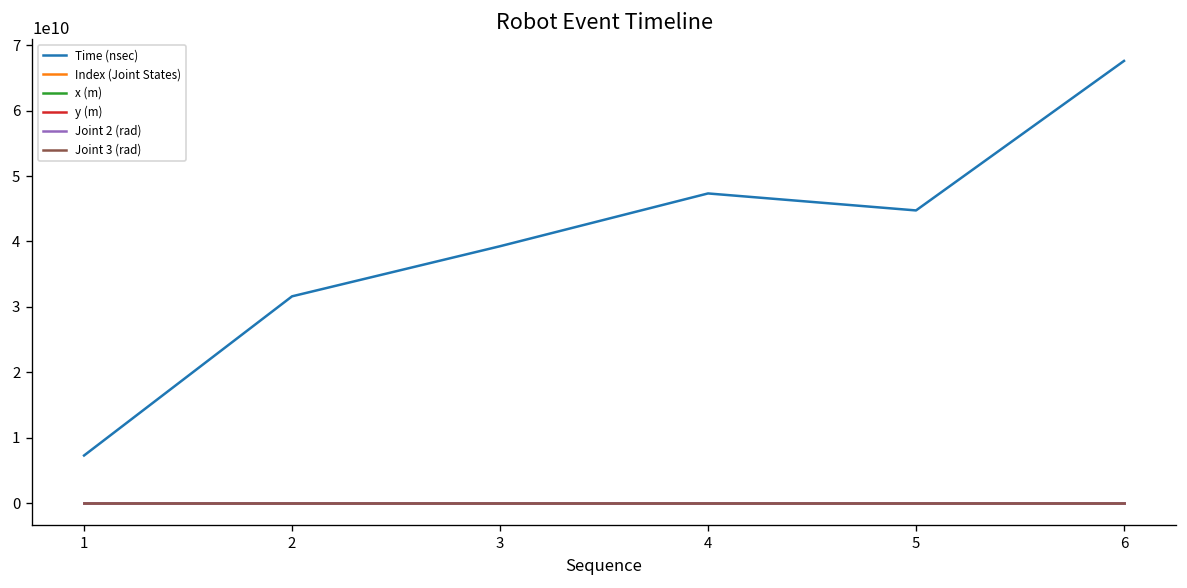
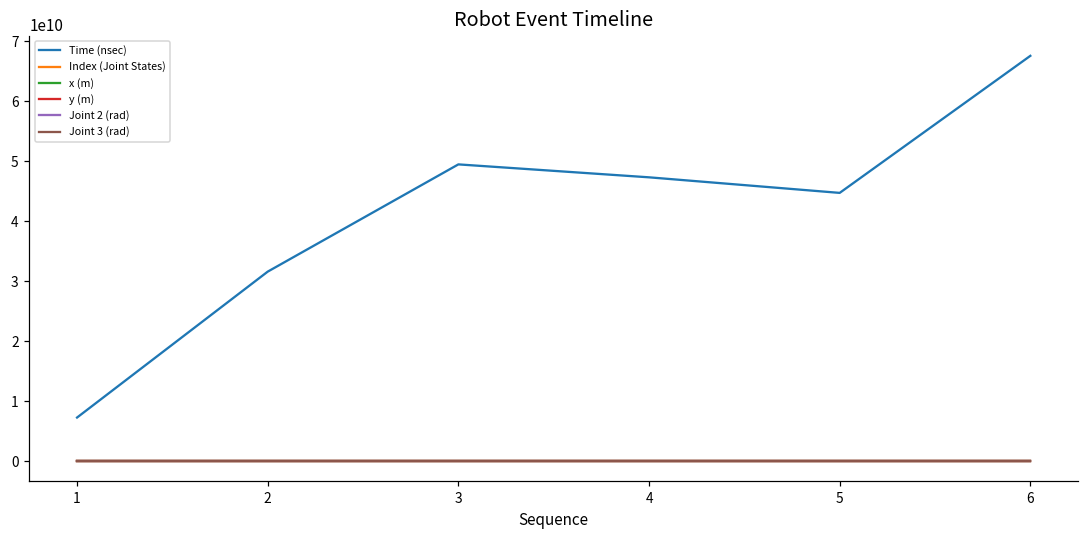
Time (nsec), 3: 39000000000 -> 50000000000
